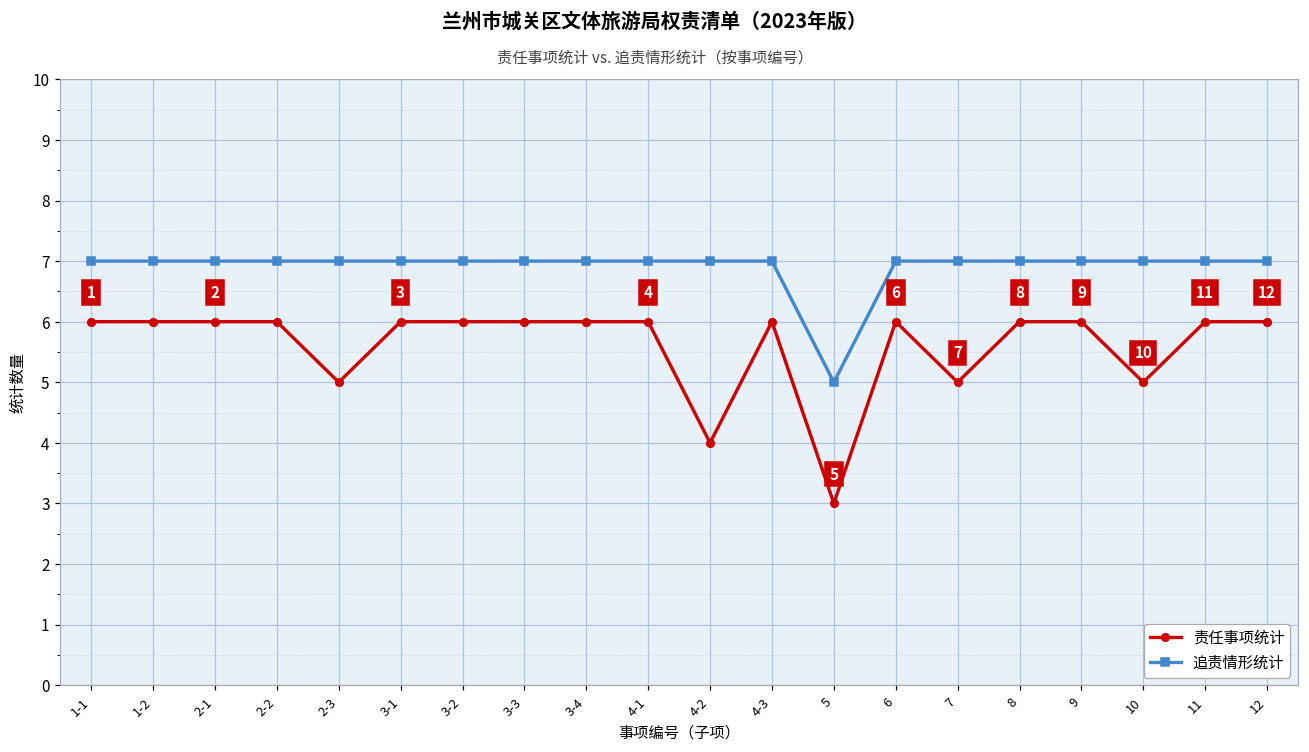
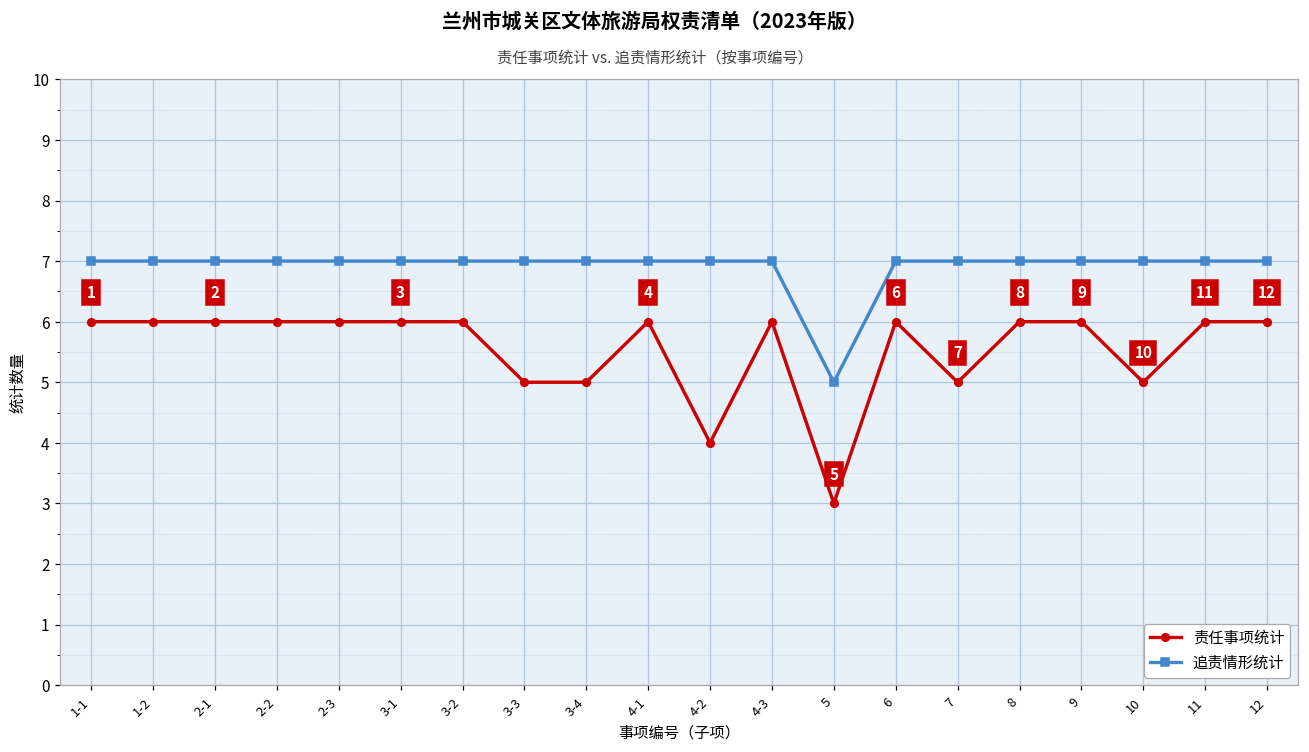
责任事项统计, 2-3: 5 -> 6
责任事项统计, 3-3: 6 -> 5
责任事项统计, 3-4: 6 -> 5
